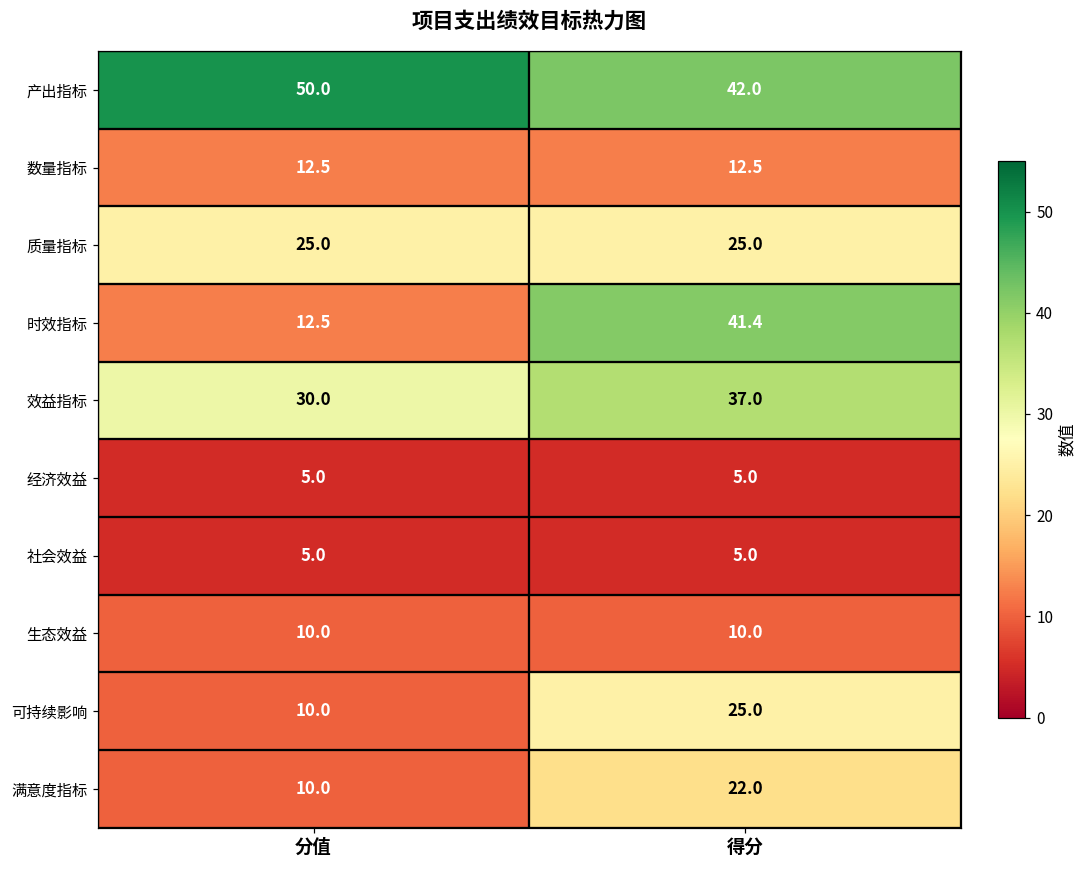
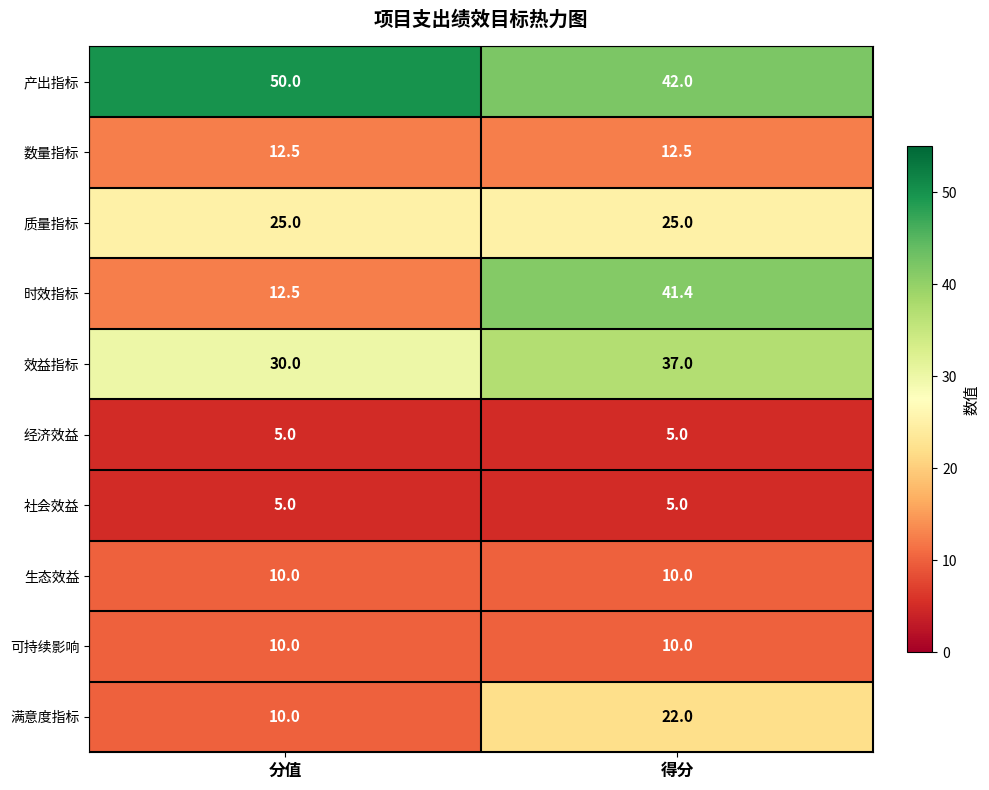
可持续影响, 得分: 25.0 -> 10.0
